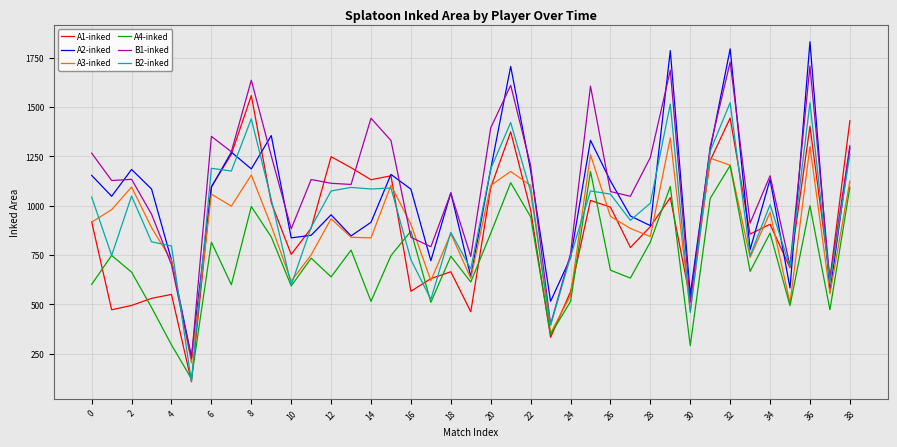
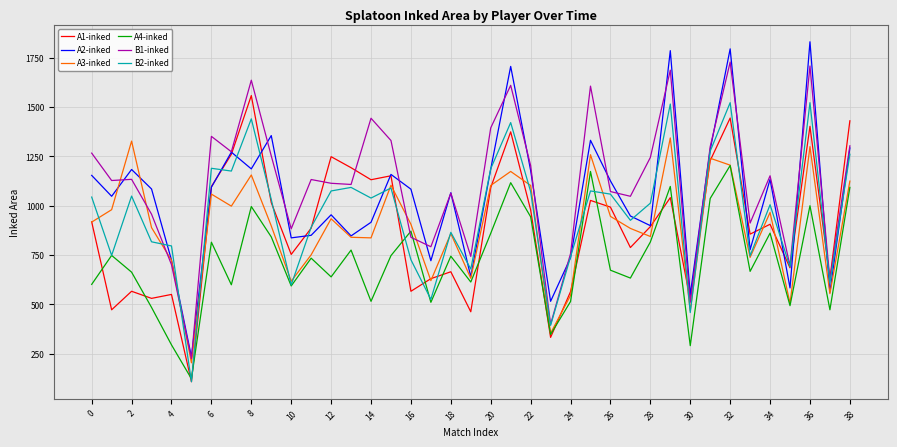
A1-inked, 2: 490 -> 570
A3-inked, 2: 1100 -> 1330
B2-inked, 14: 1090 -> 1040
